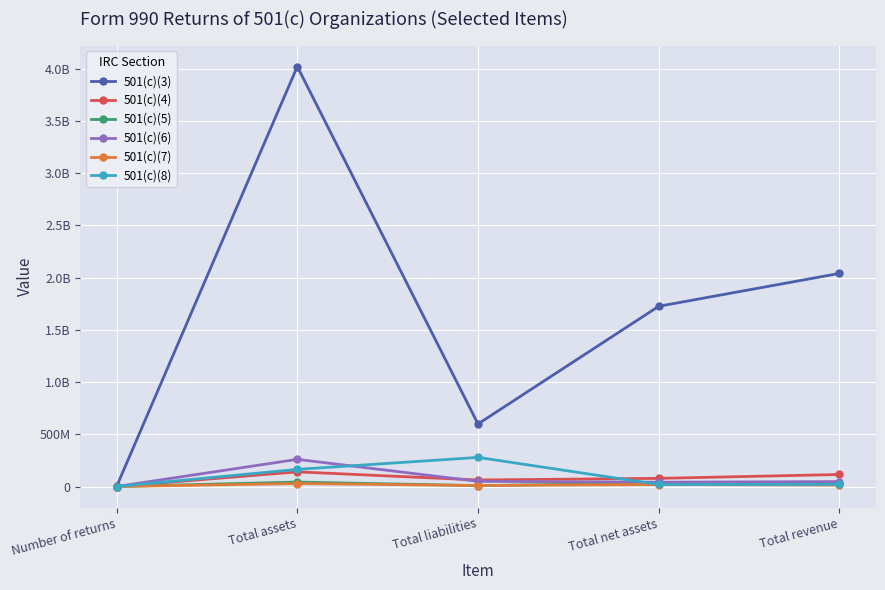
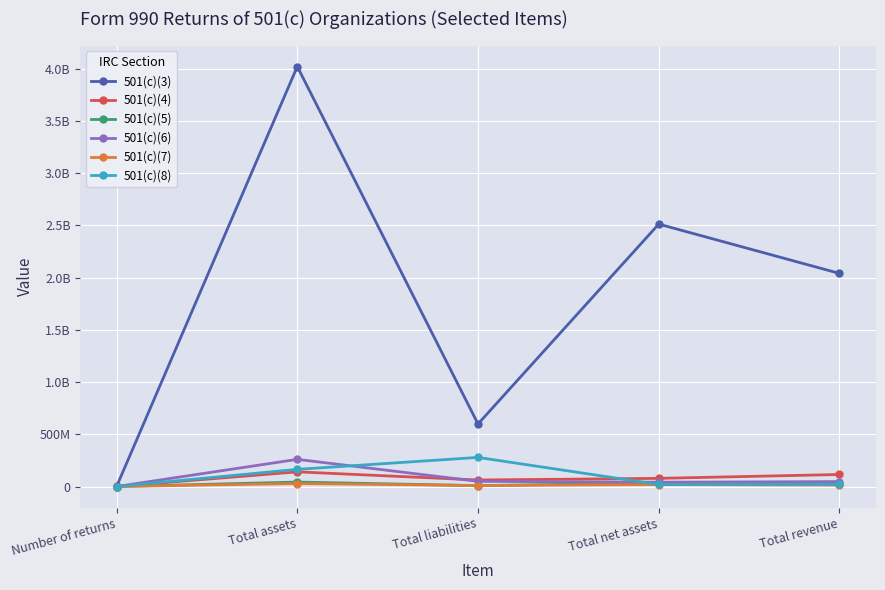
501(c)(3), Total net assets: 1720000000 -> 2510000000
